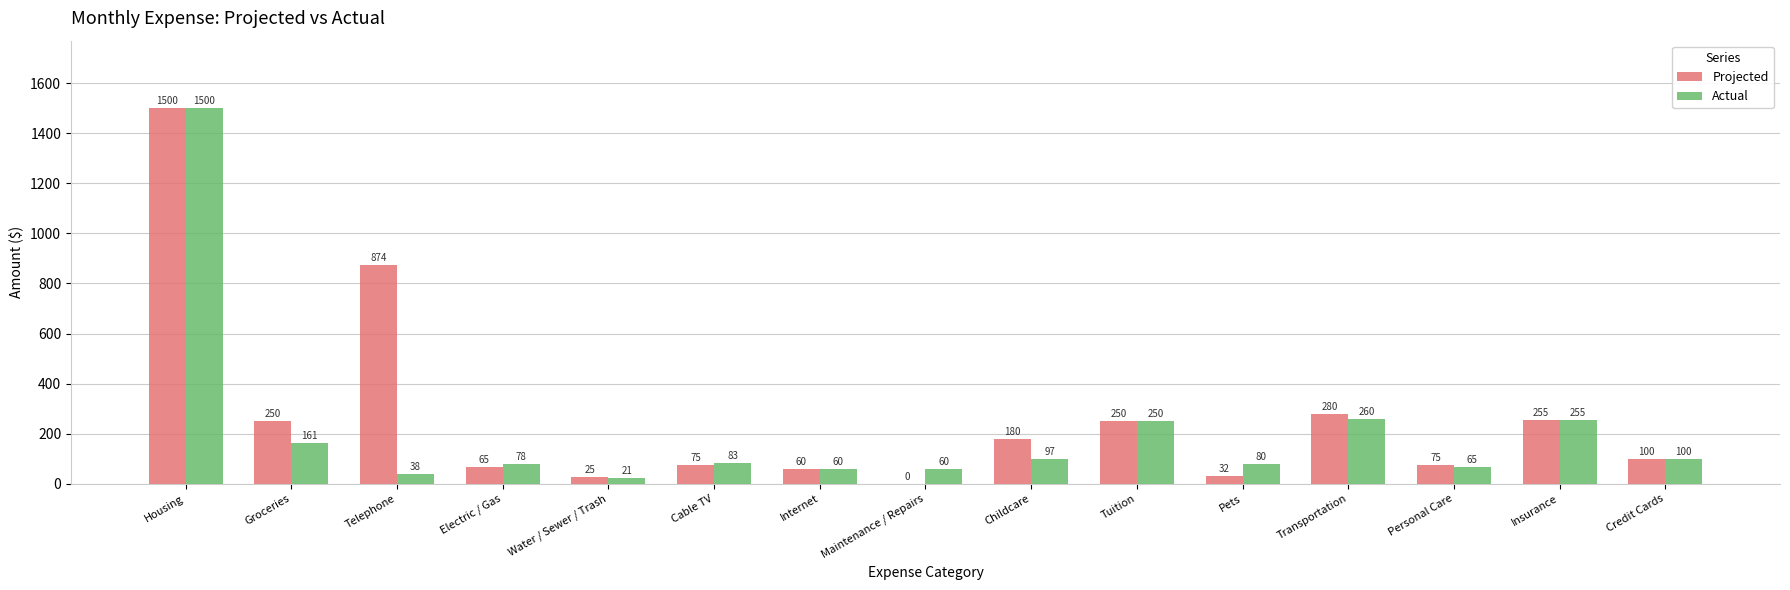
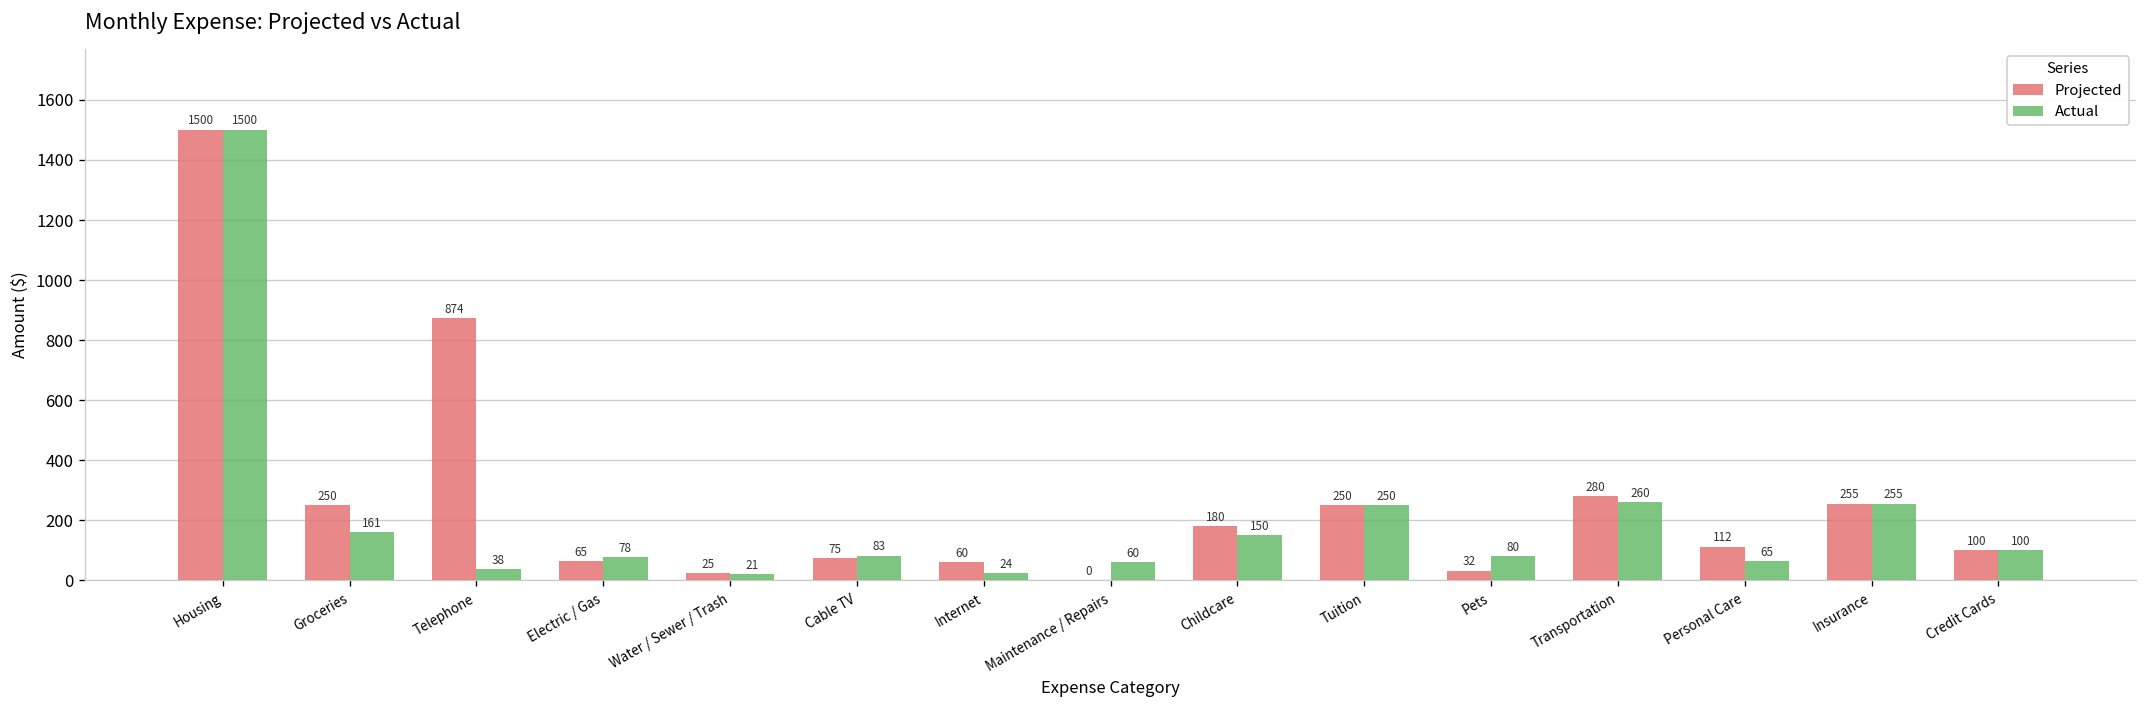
Actual, Internet: 60 -> 24
Actual, Childcare: 97 -> 150
Projected, Personal Care: 75 -> 112
